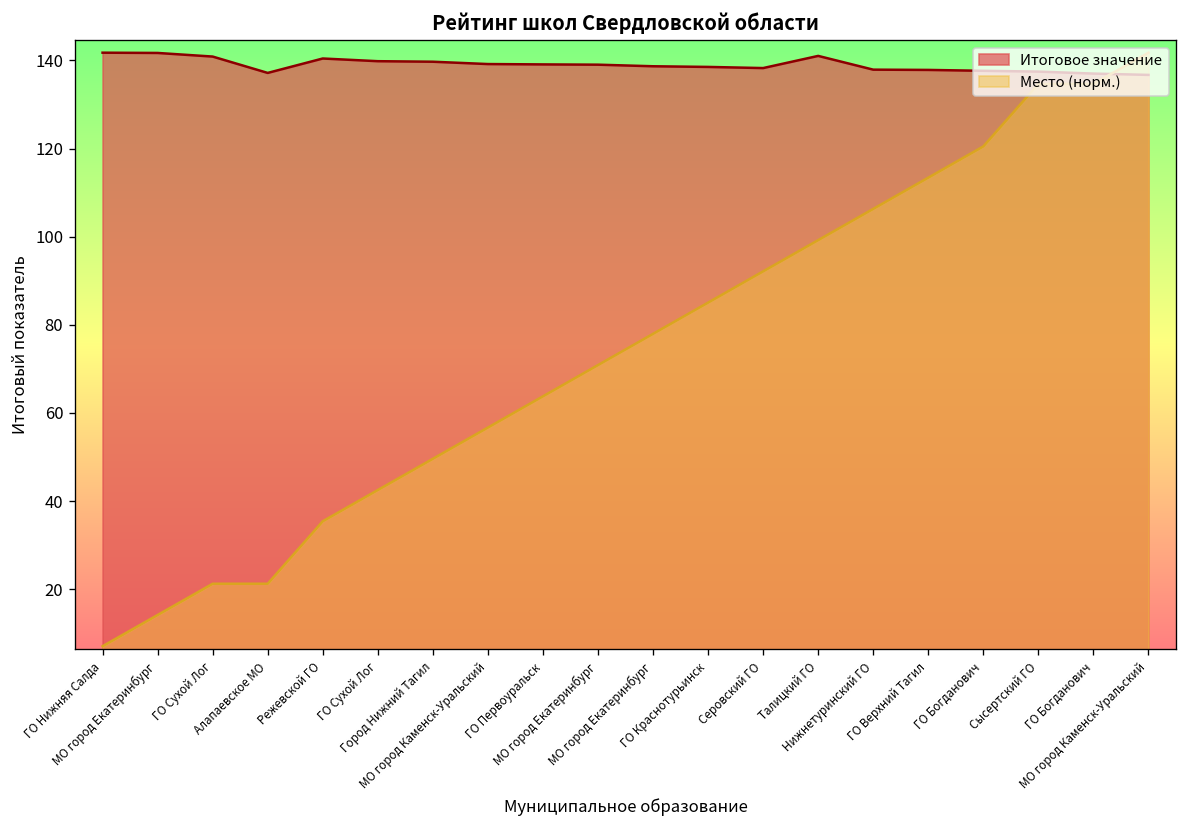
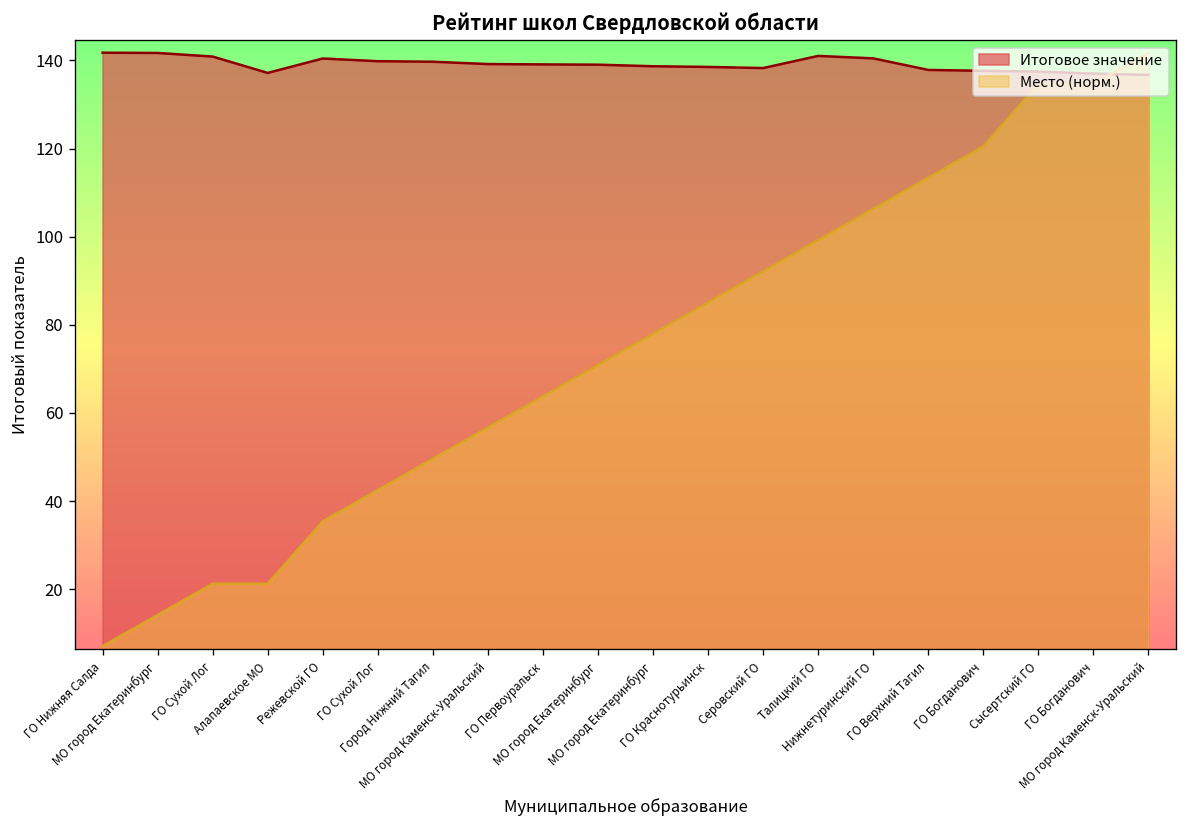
Итоговое значение, Нижнетуринский ГО: 138 -> 140
